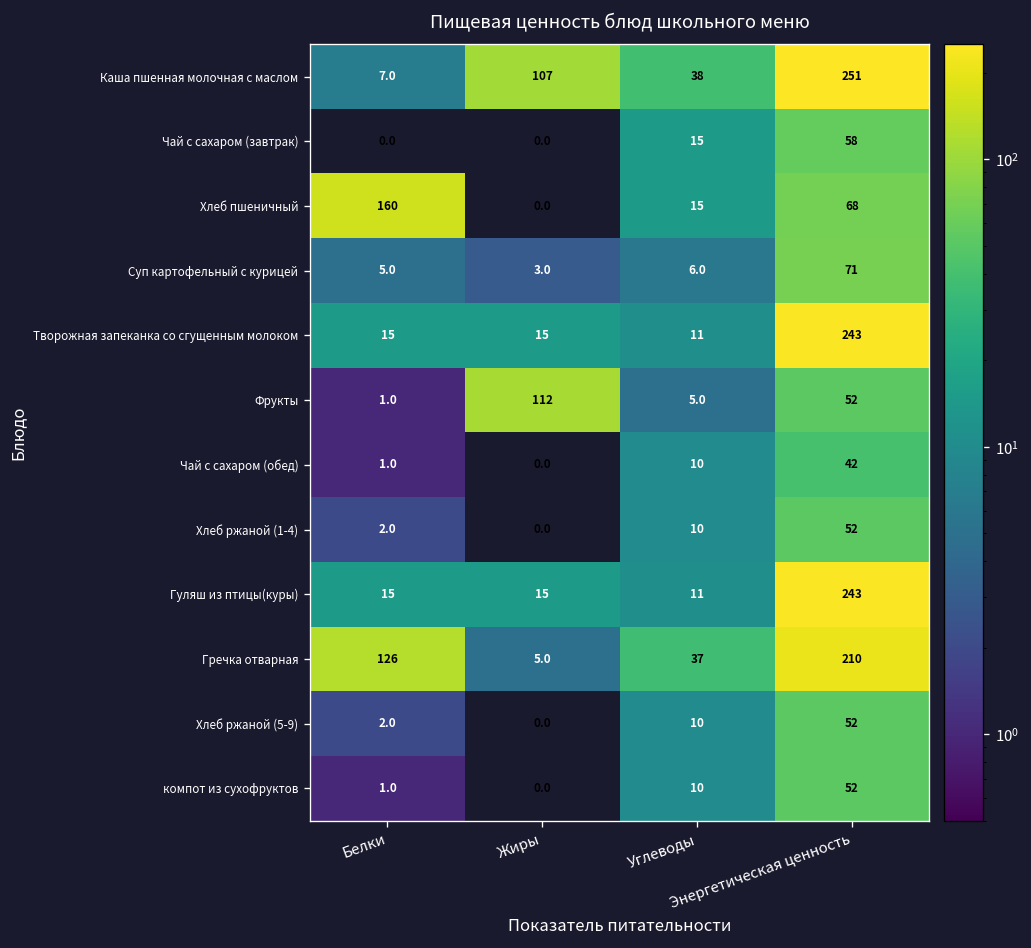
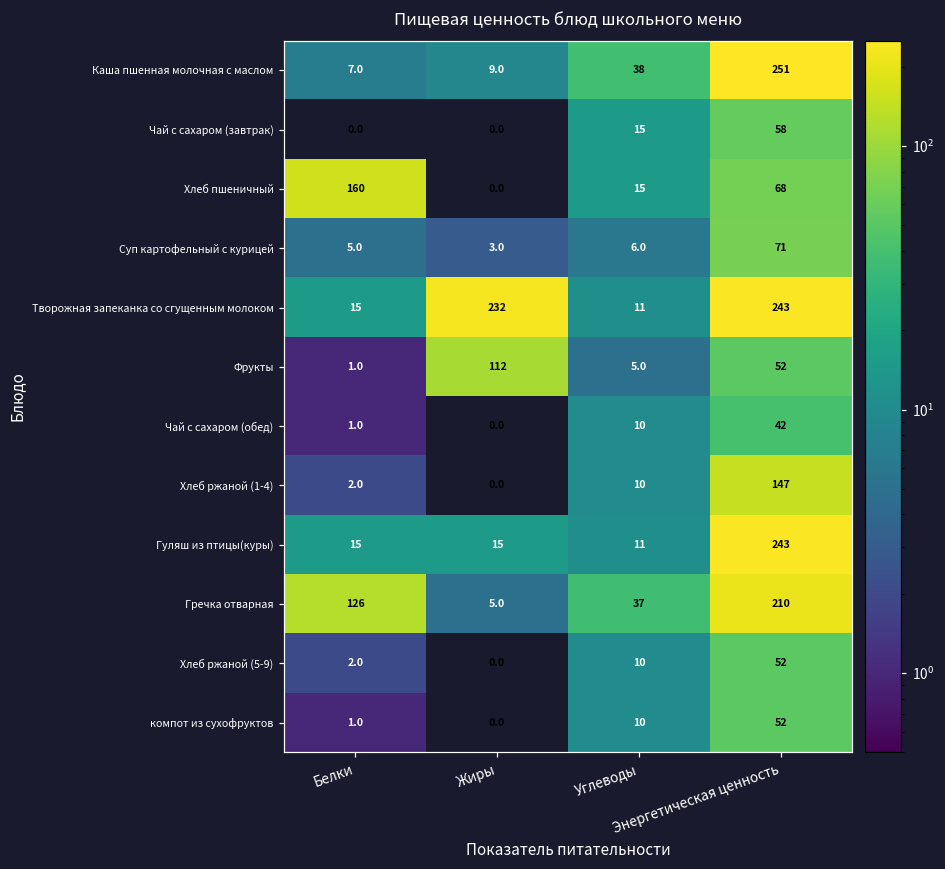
Каша пшенная молочная с маслом, Жиры: 107 -> 9.0
Творожная запеканка со сгущенным молоком, Жиры: 15 -> 232
Хлеб ржаной (1-4), Энергетическая ценность: 52 -> 147
